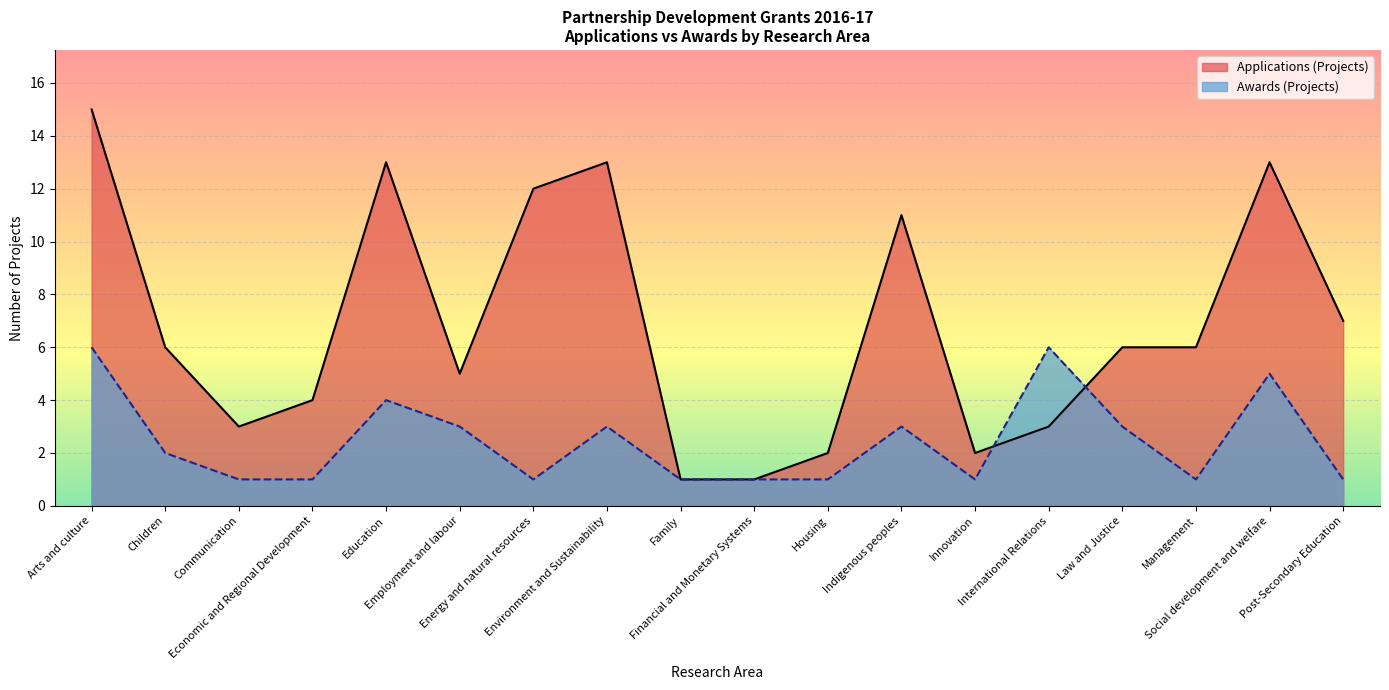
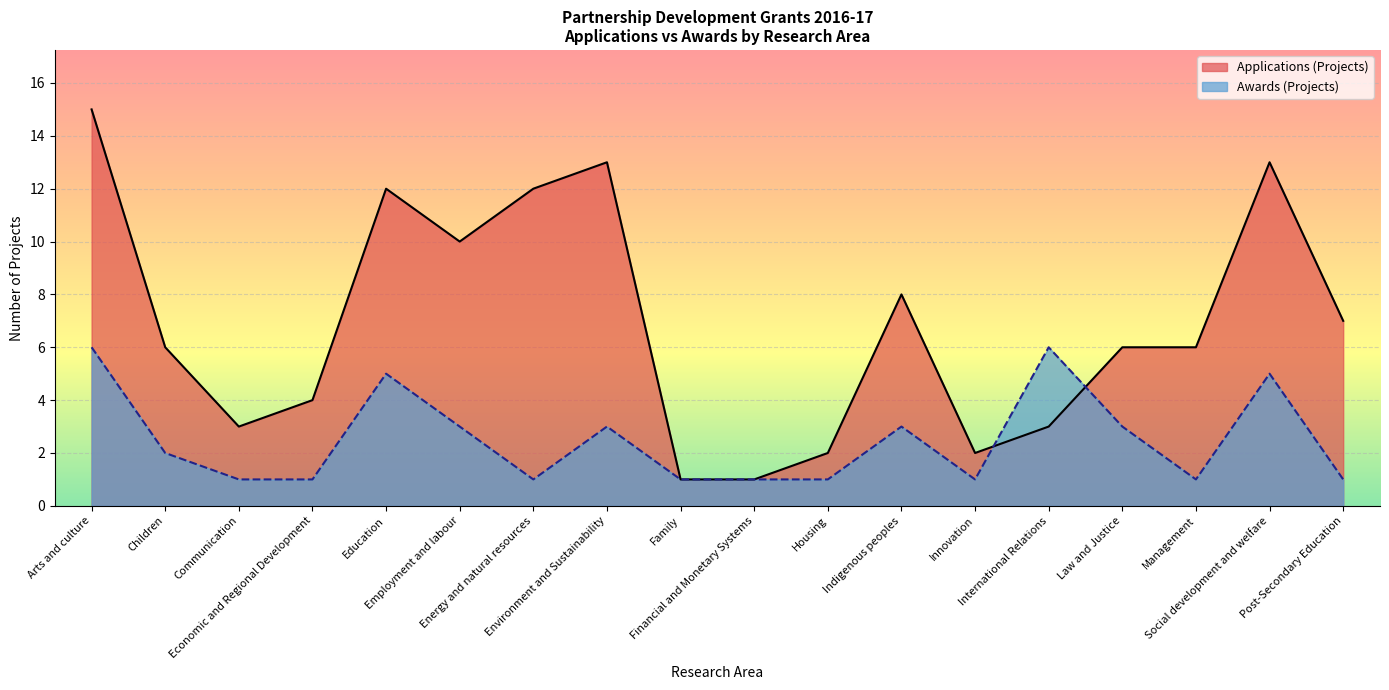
Applications (Projects), Education: 13 -> 12
Awards (Projects), Education: 4 -> 5
Applications (Projects), Employment and labour: 5 -> 10
Applications (Projects), Indigenous peoples: 11 -> 8
